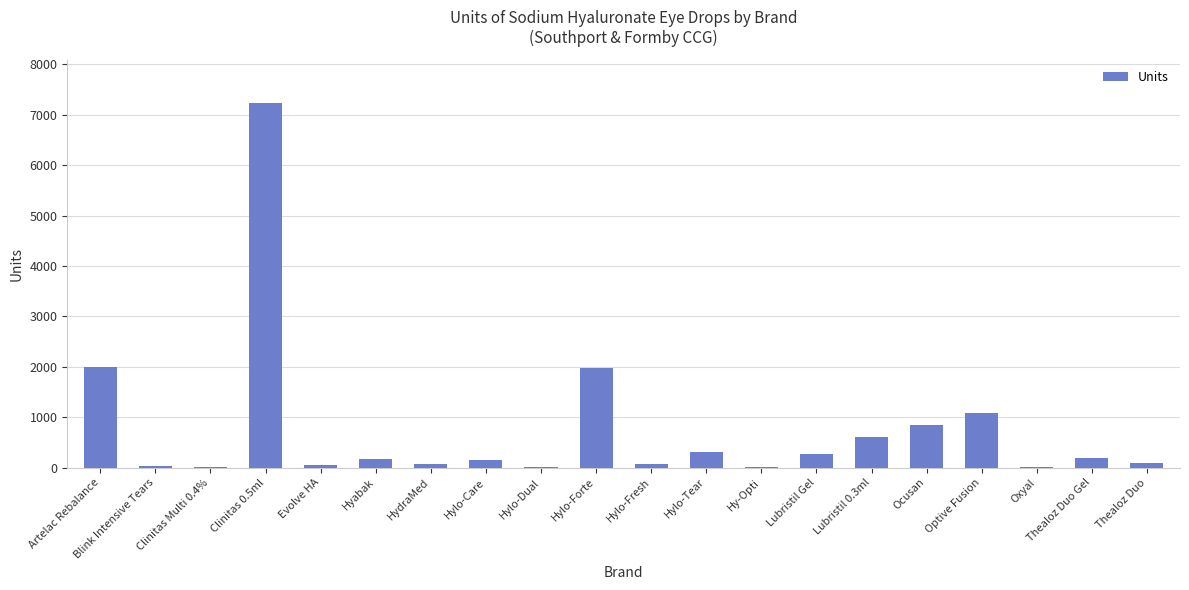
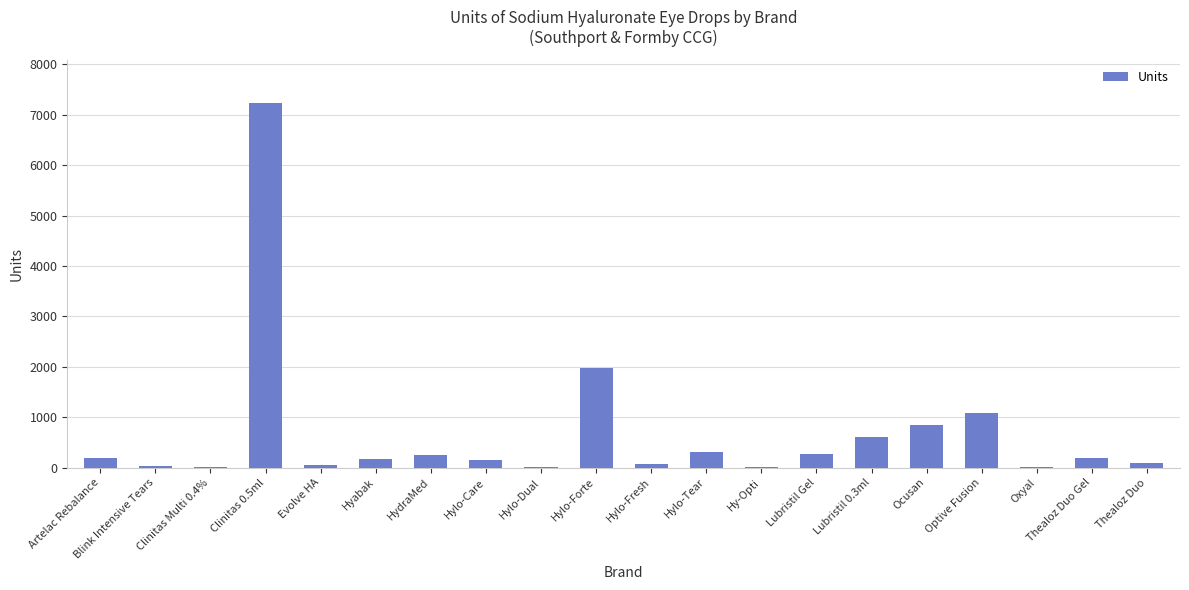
Artelac Rebalance: 2000 -> 200
HydraMed: 100 -> 200
